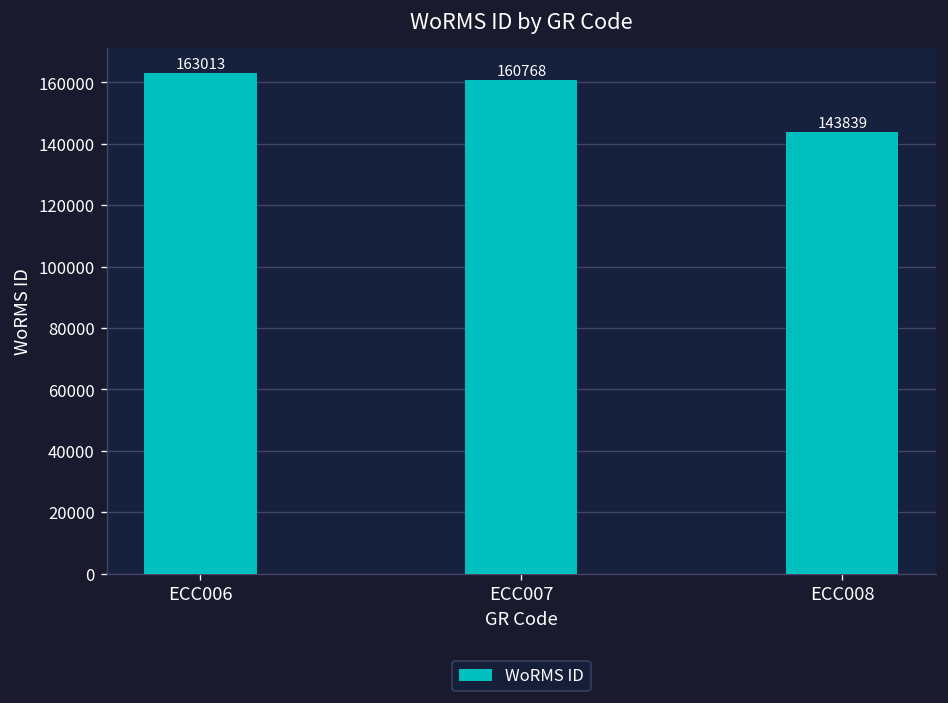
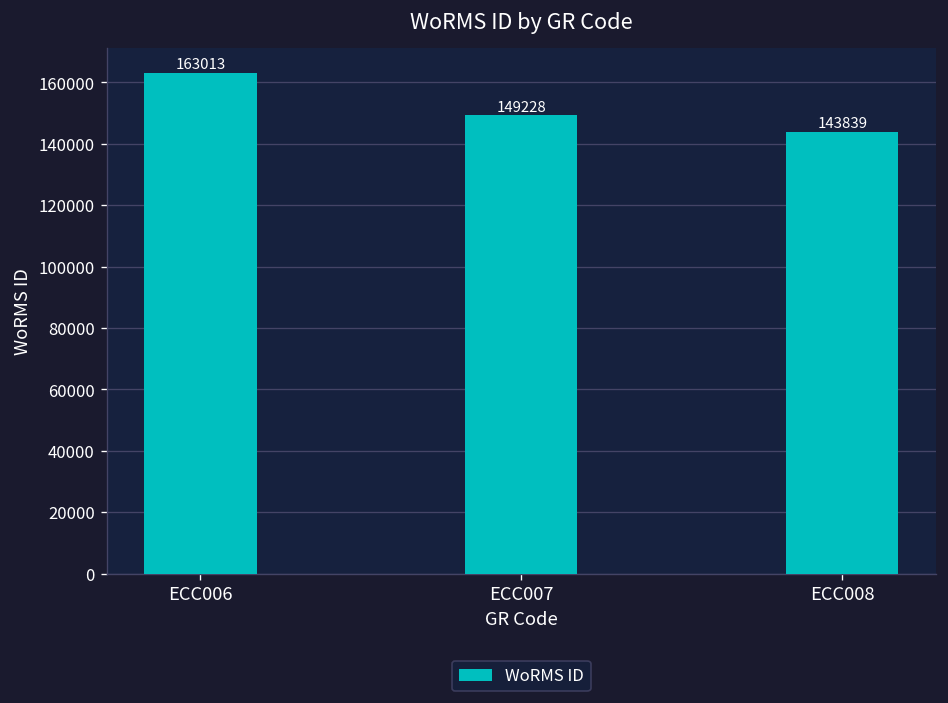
ECC007: 160768 -> 149228
